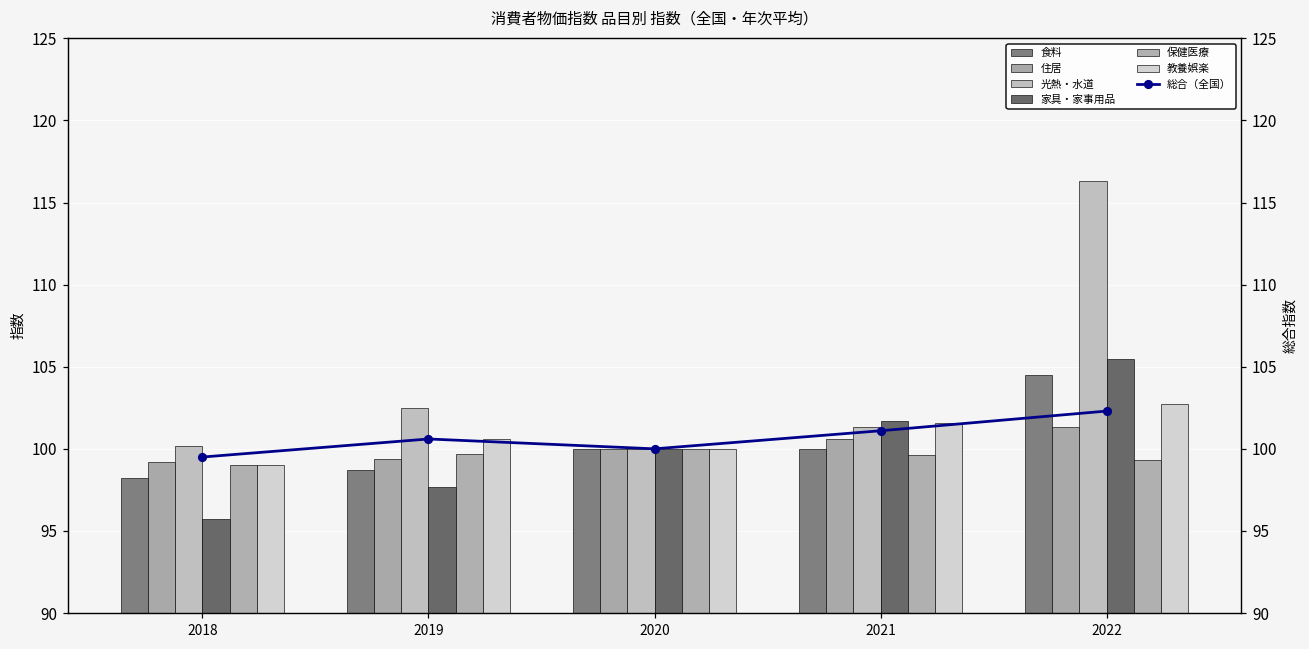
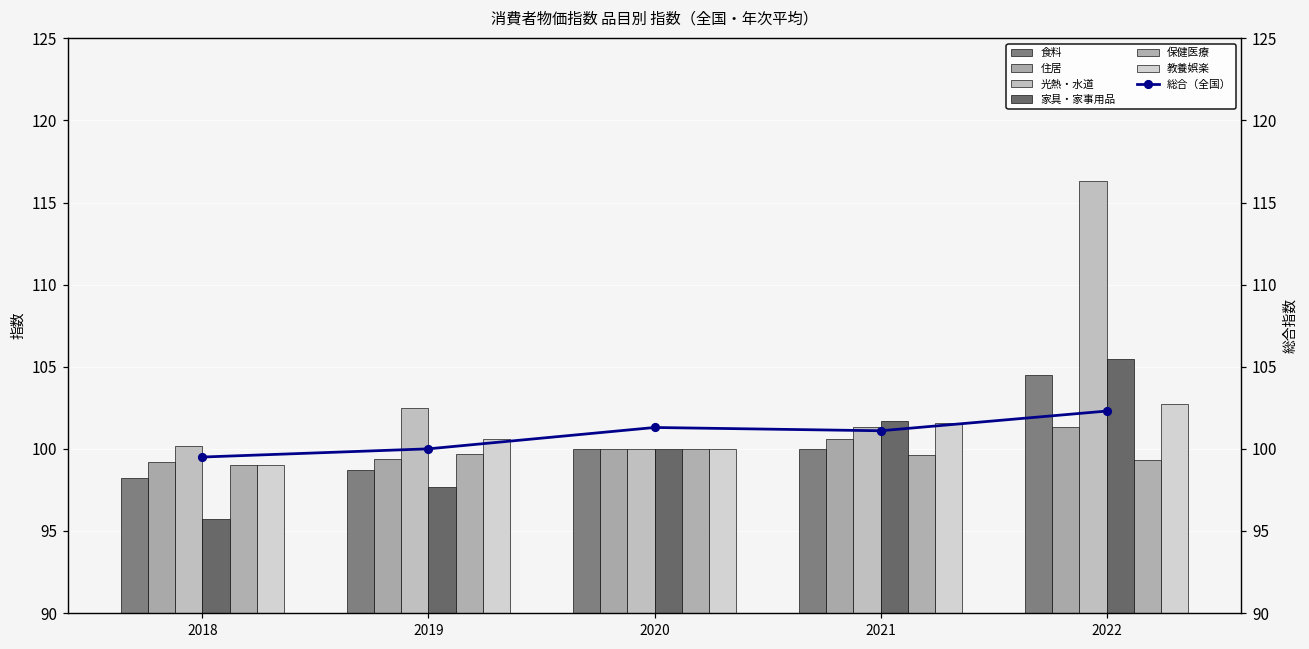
総合（全国）, 2019: 100.6 -> 100.0
総合（全国）, 2020: 100.0 -> 101.3
